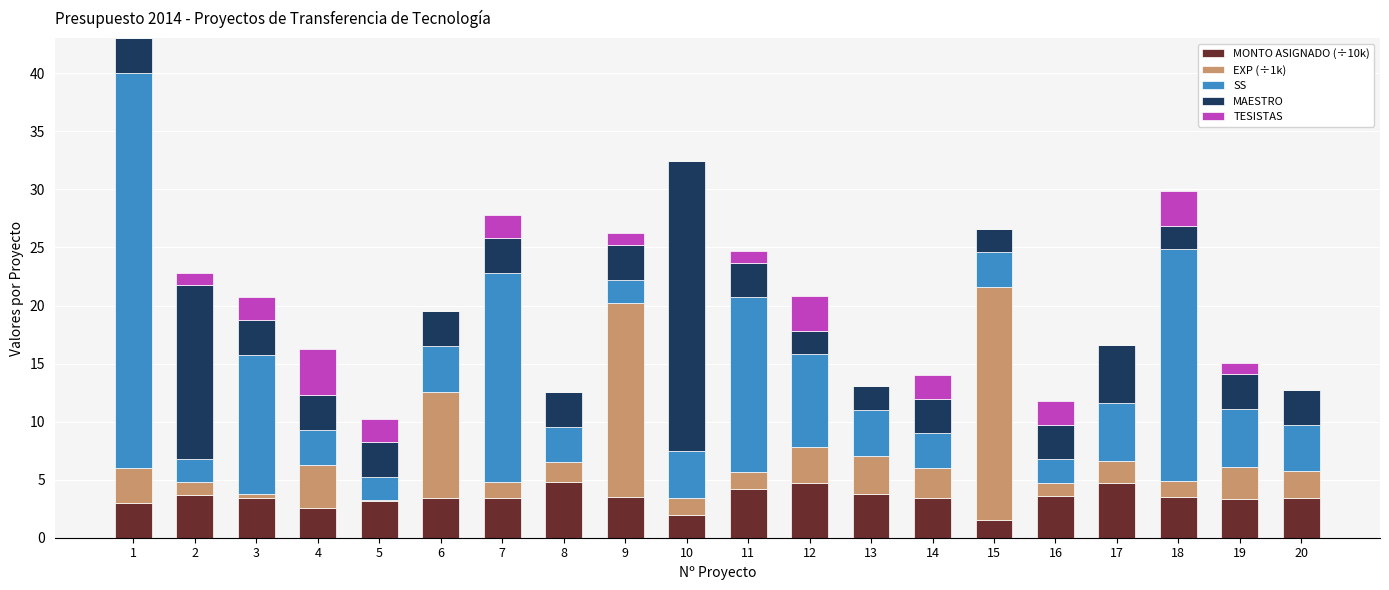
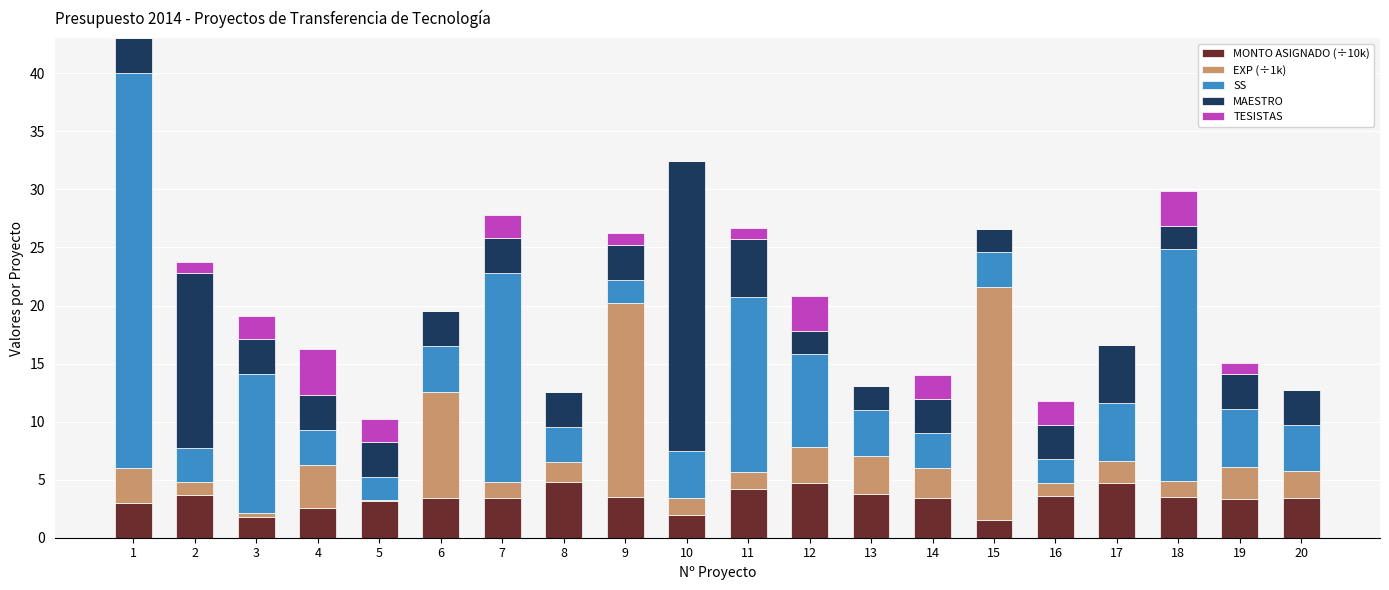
SS, 2: 2 -> 3
MONTO ASIGNADO (÷10k), 3: 3.4 -> 1.7
MAESTRO, 11: 3 -> 5
